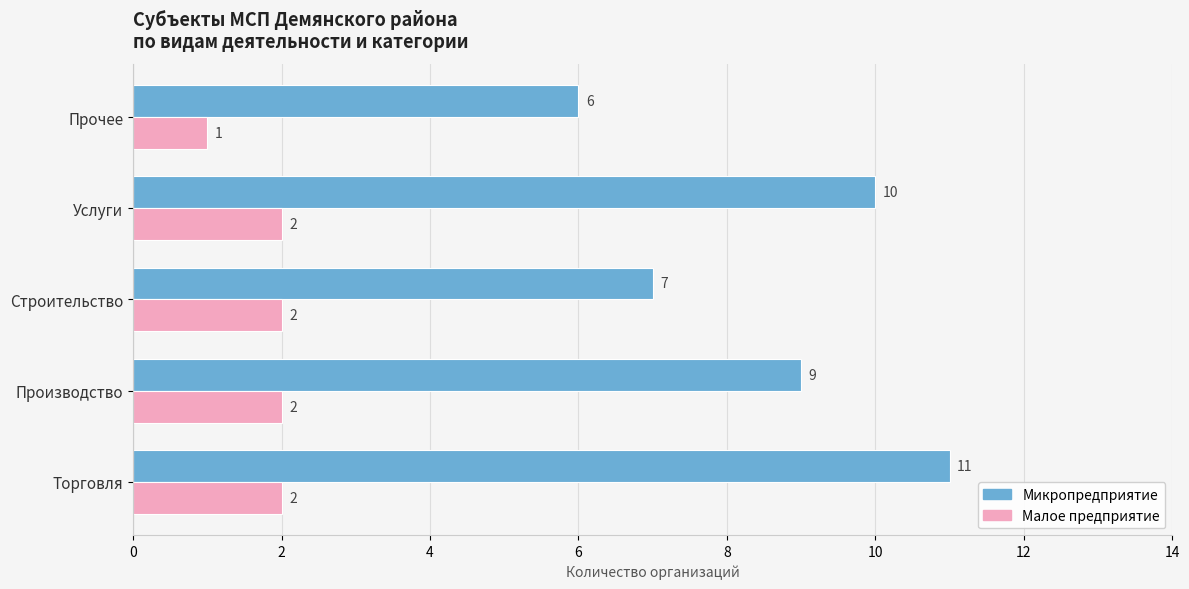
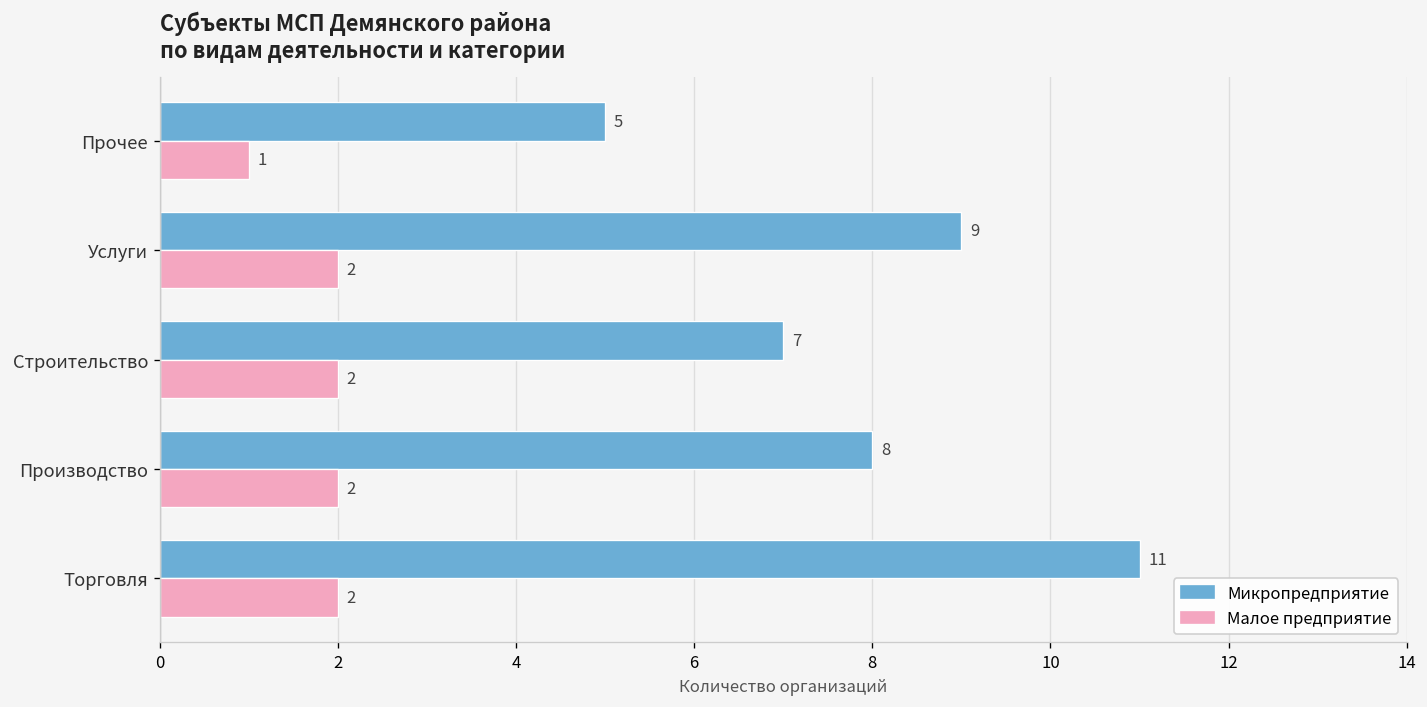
Микропредприятие, Прочее: 6 -> 5
Микропредприятие, Услуги: 10 -> 9
Микропредприятие, Производство: 9 -> 8
